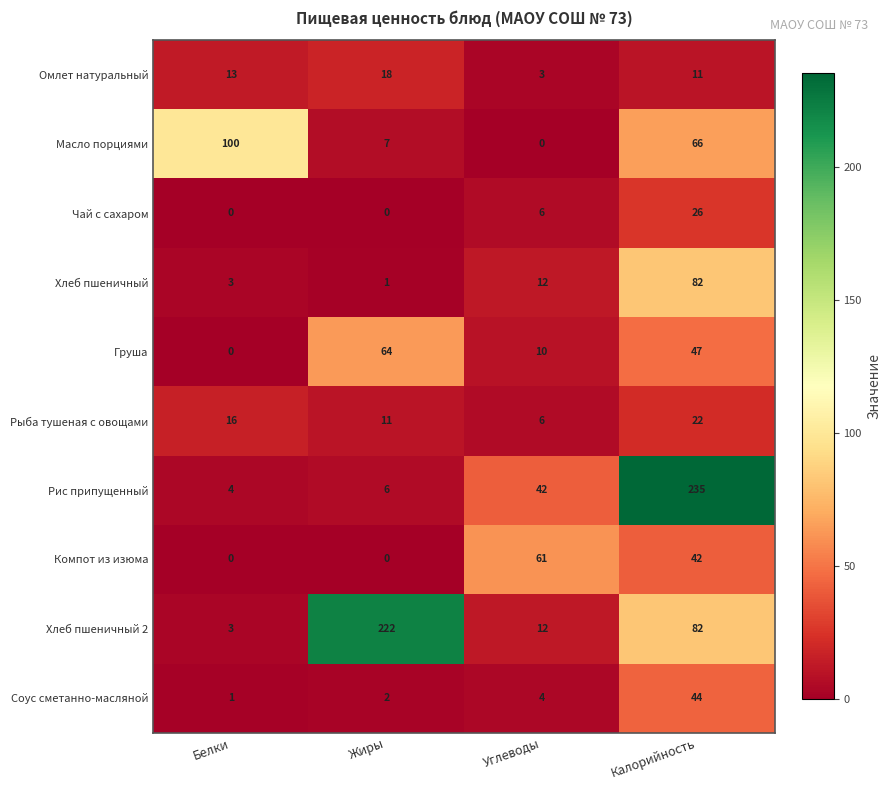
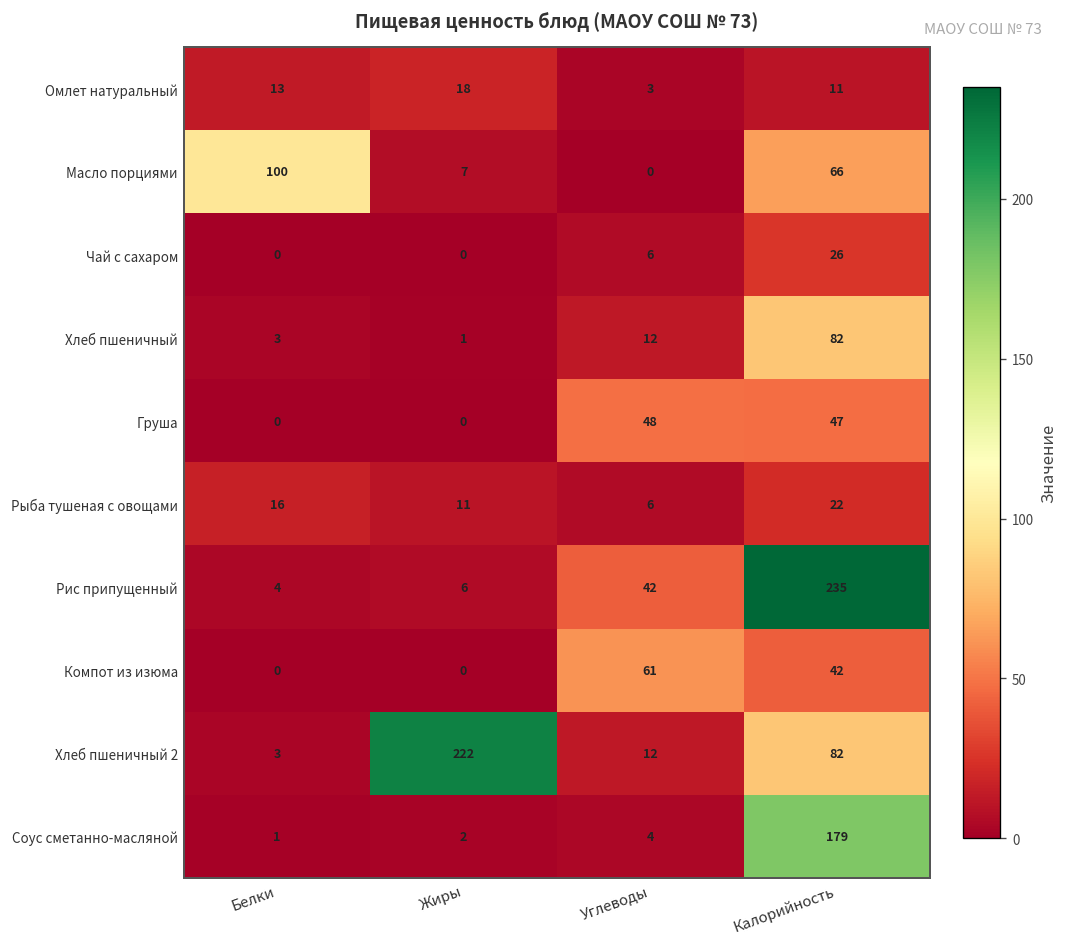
Груша, Жиры: 64 -> 0
Груша, Углеводы: 10 -> 48
Соус сметанно-масляной, Калорийность: 44 -> 179
